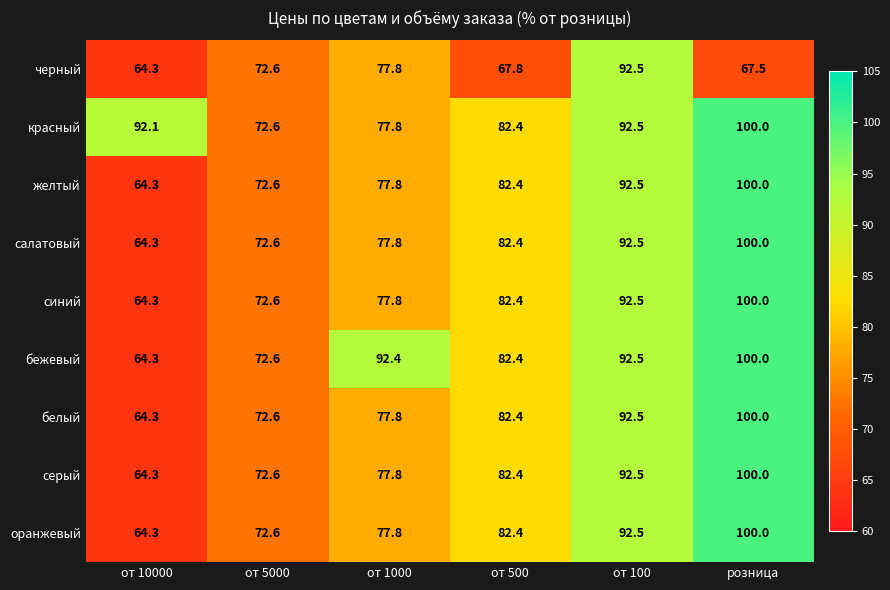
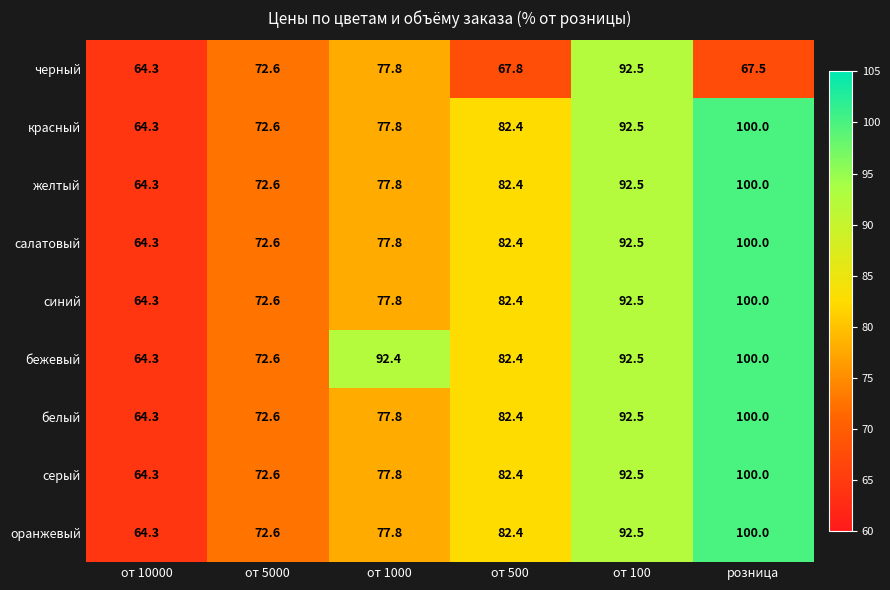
красный, от 10000: 92.1 -> 64.3
